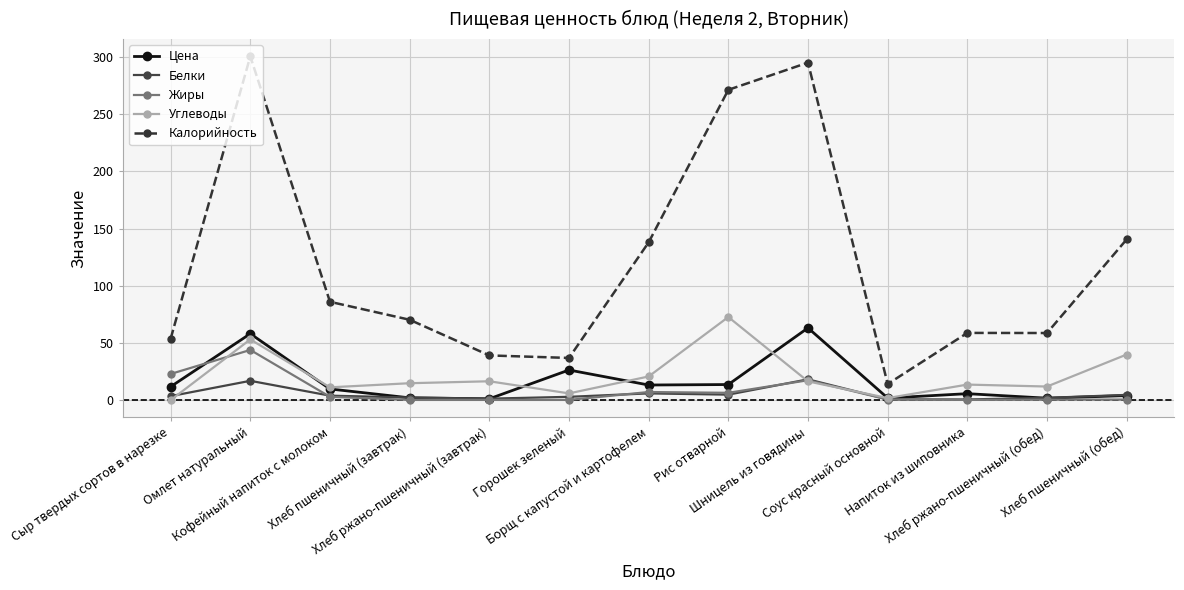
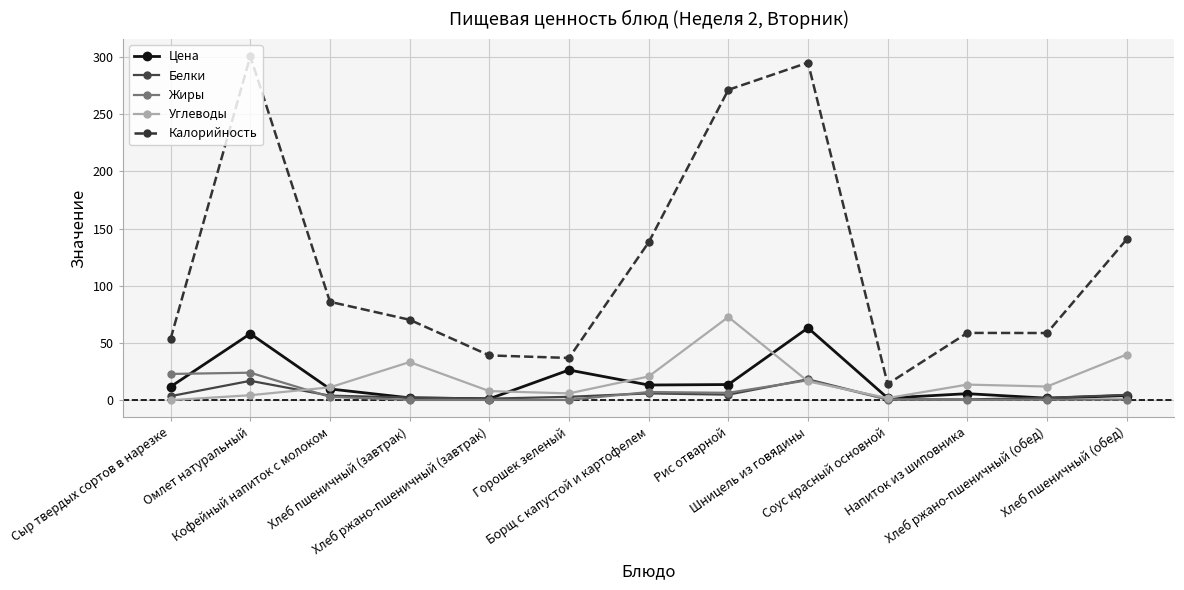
Жиры, Омлет натуральный: 44 -> 24
Углеводы, Омлет натуральный: 53 -> 4
Углеводы, Хлеб пшеничный (завтрак): 15 -> 33
Углеводы, Хлеб ржано-пшеничный (завтрак): 17 -> 8
